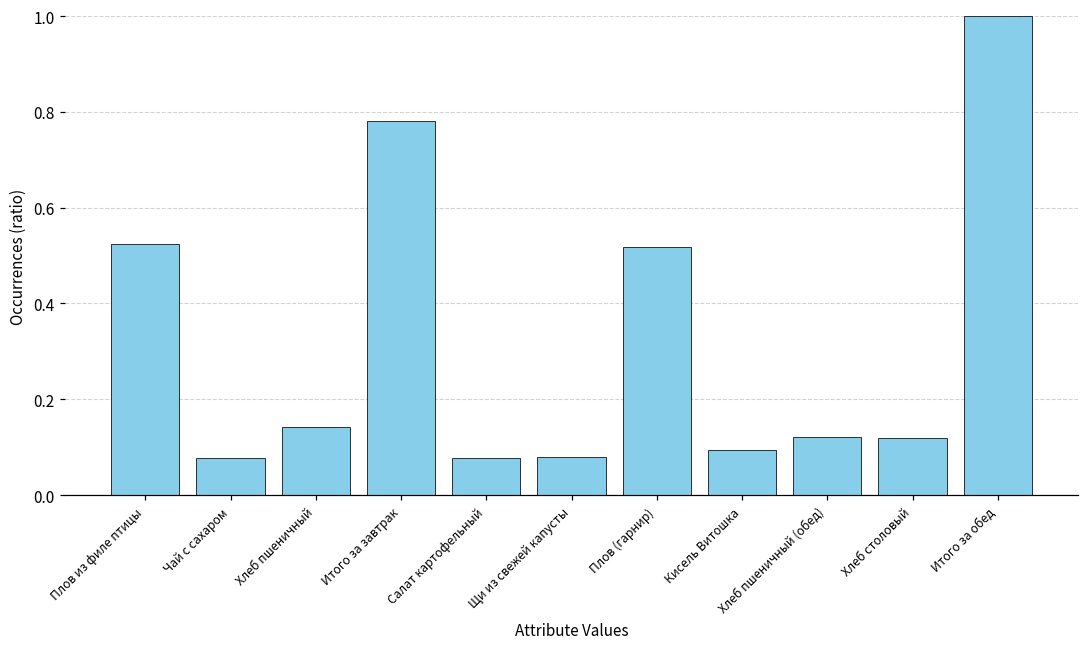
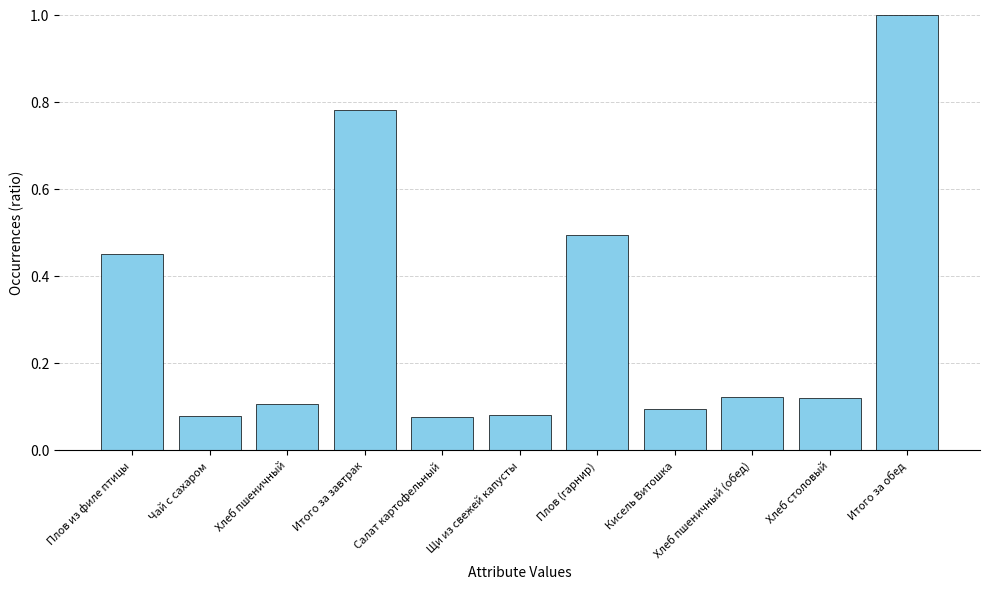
Плов из филе птицы: 0.52 -> 0.45
Хлеб пшеничный: 0.14 -> 0.10
Плов (гарнир): 0.52 -> 0.49
